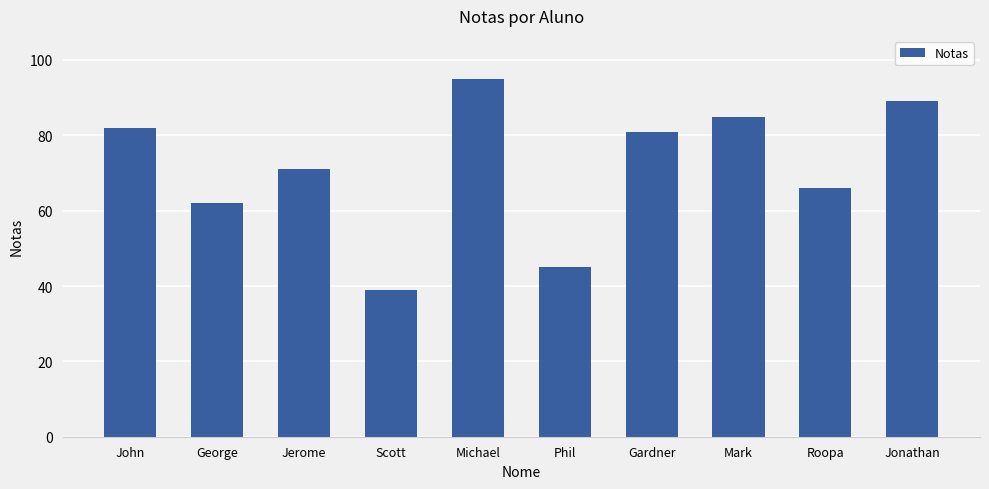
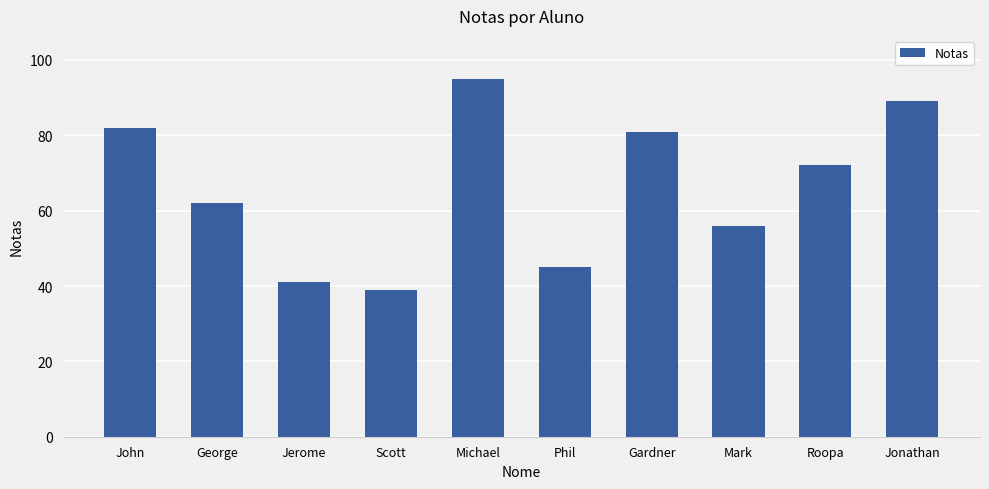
Jerome: 71 -> 41
Mark: 85 -> 56
Roopa: 66 -> 72
